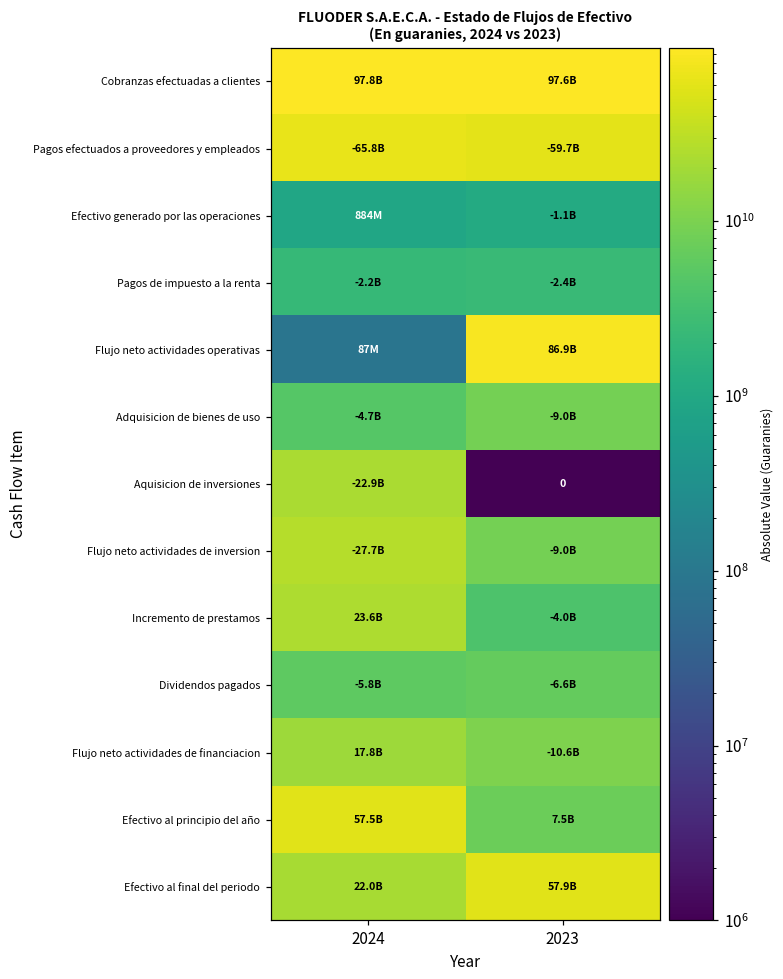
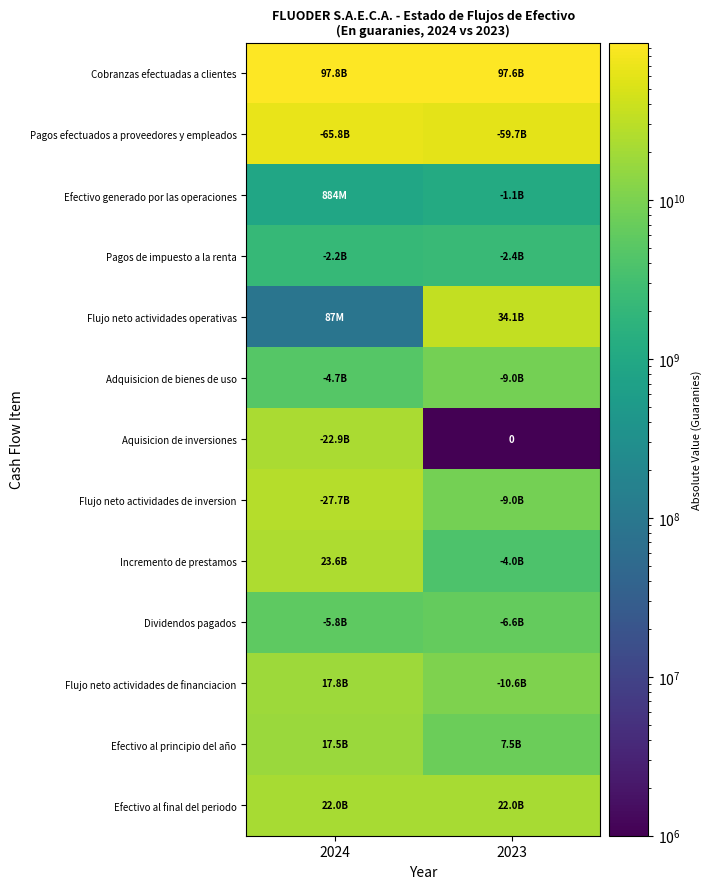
Flujo neto actividades operativas, 2023: 86.9B -> 34.1B
Efectivo al principio del año, 2024: 57.5B -> 17.5B
Efectivo al final del periodo, 2023: 57.9B -> 22.0B
